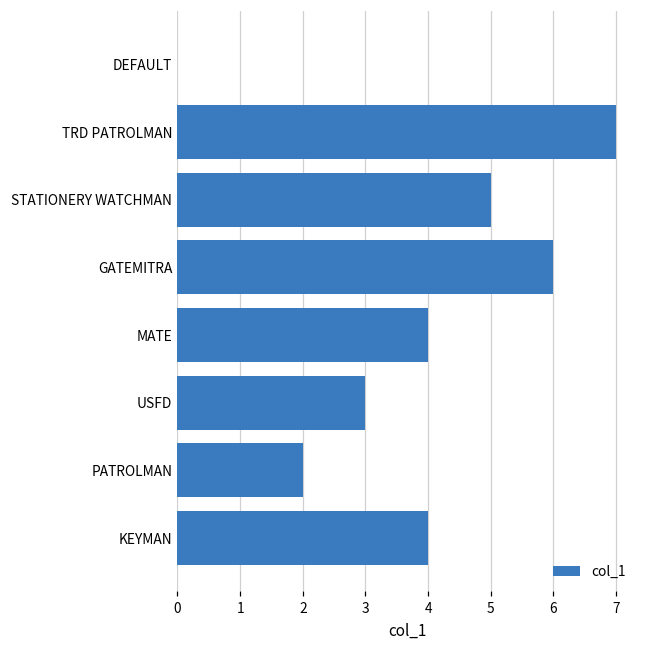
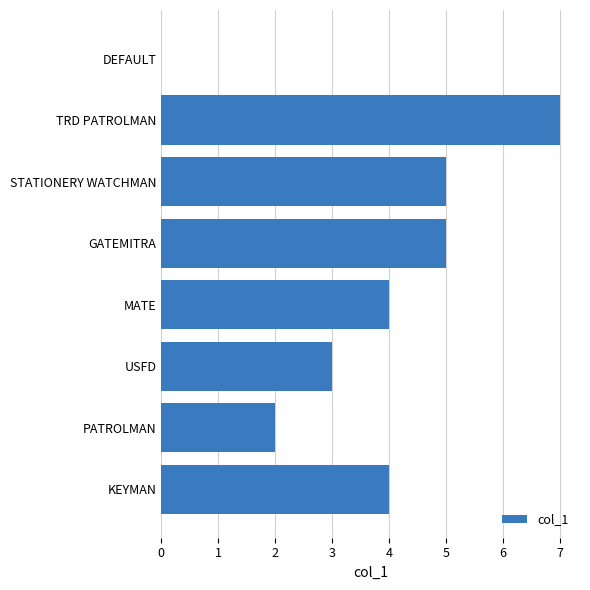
GATEMITRA: 6 -> 5
